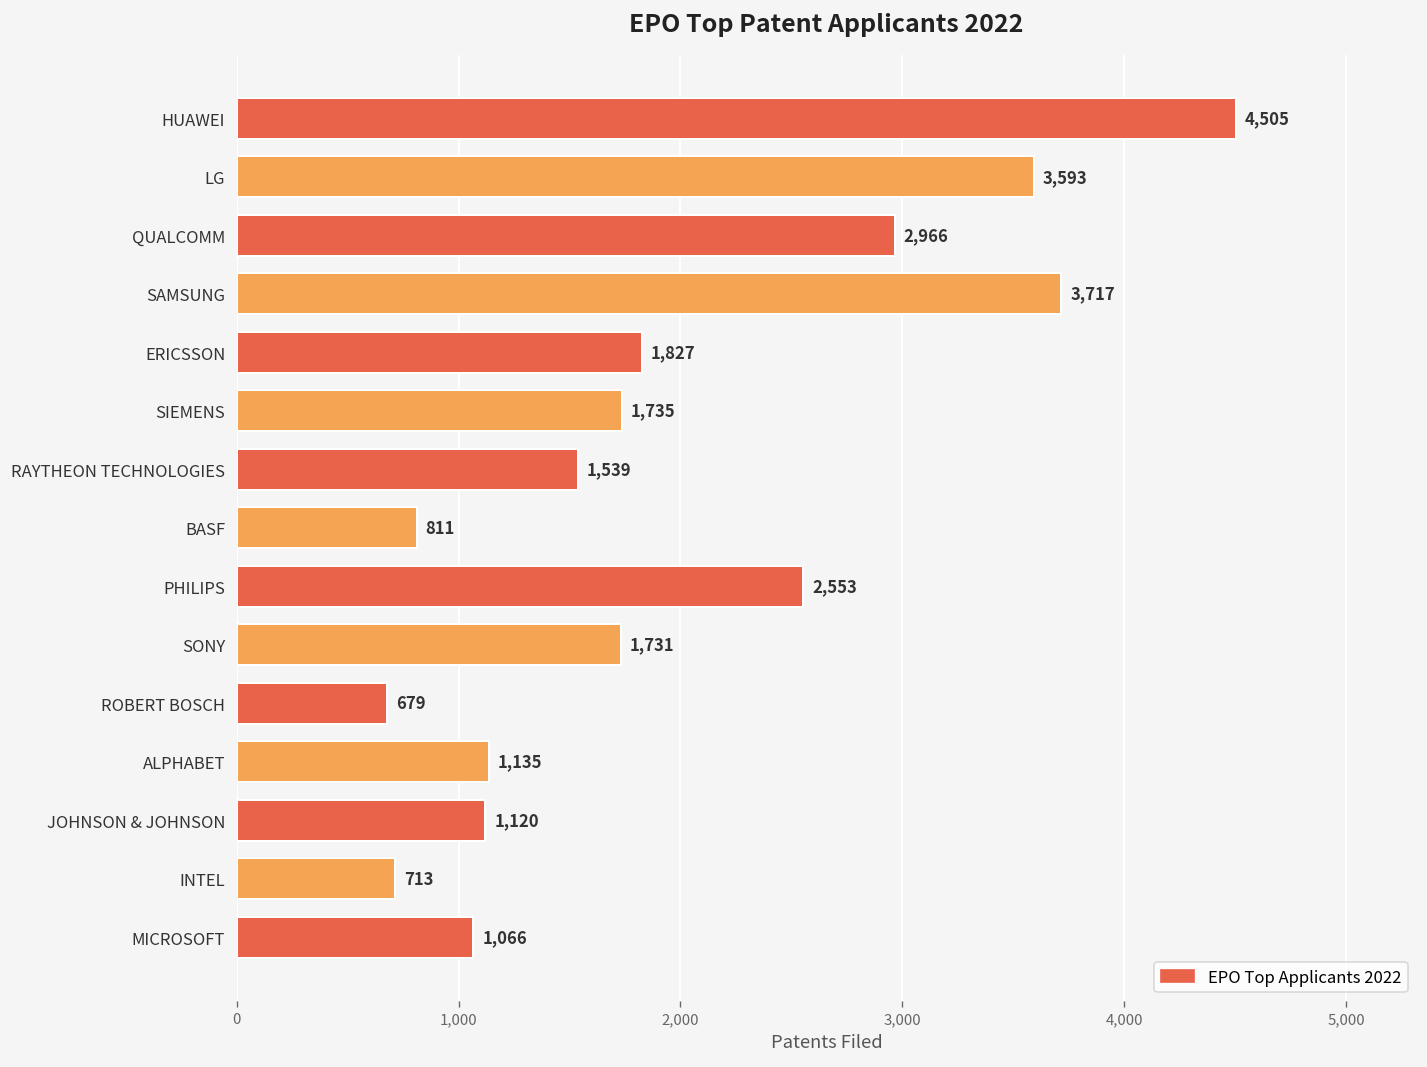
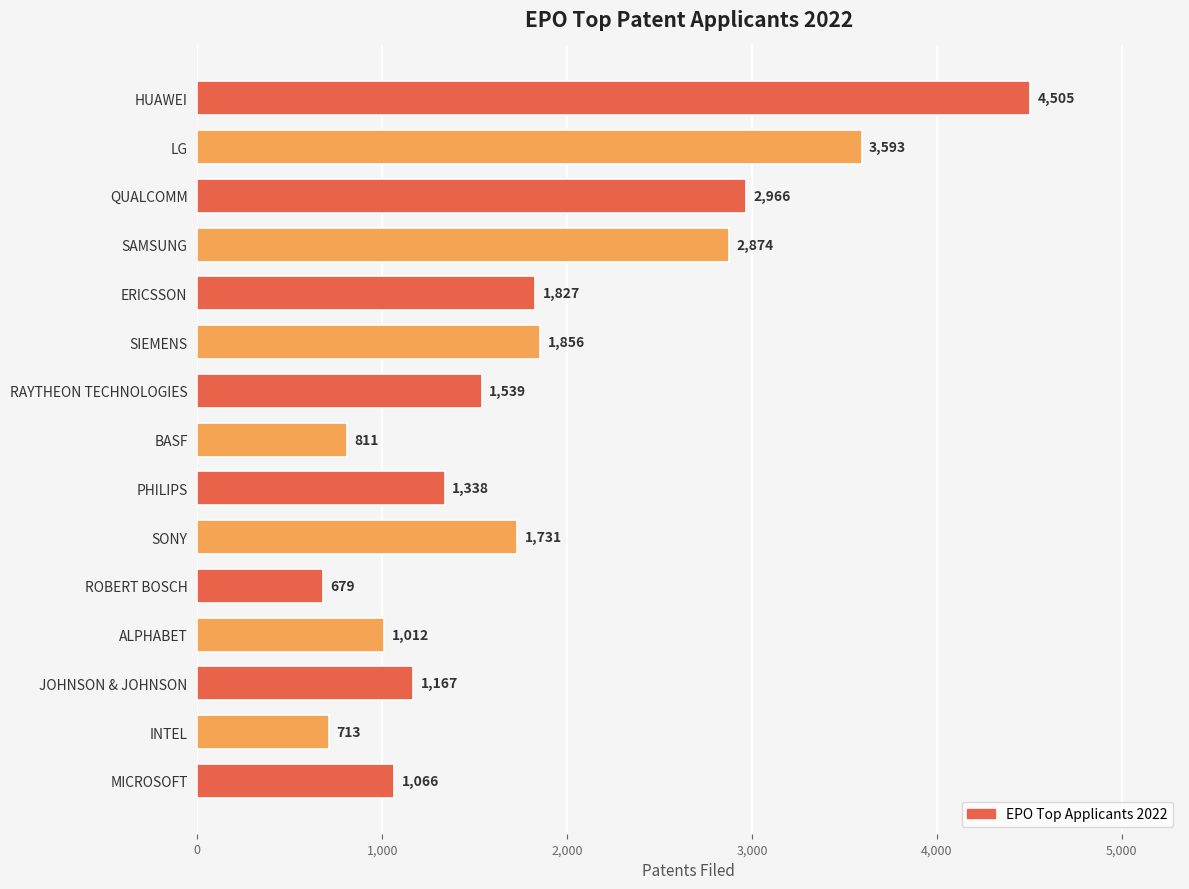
SAMSUNG: 3,717 -> 2,874
SIEMENS: 1,735 -> 1,856
PHILIPS: 2,553 -> 1,338
ALPHABET: 1,135 -> 1,012
JOHNSON & JOHNSON: 1,120 -> 1,167
